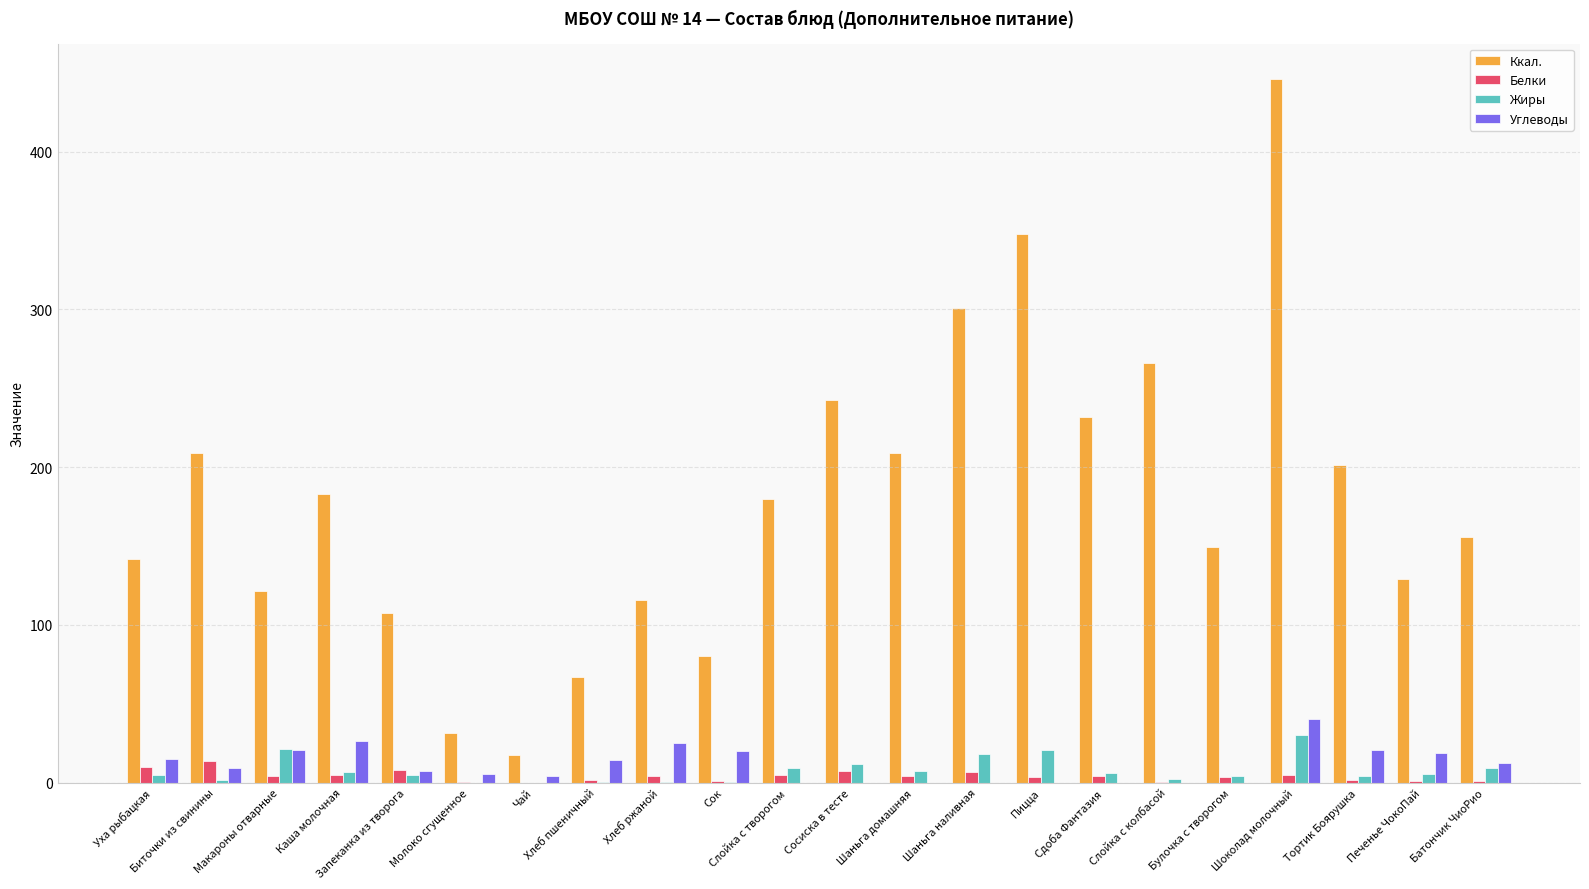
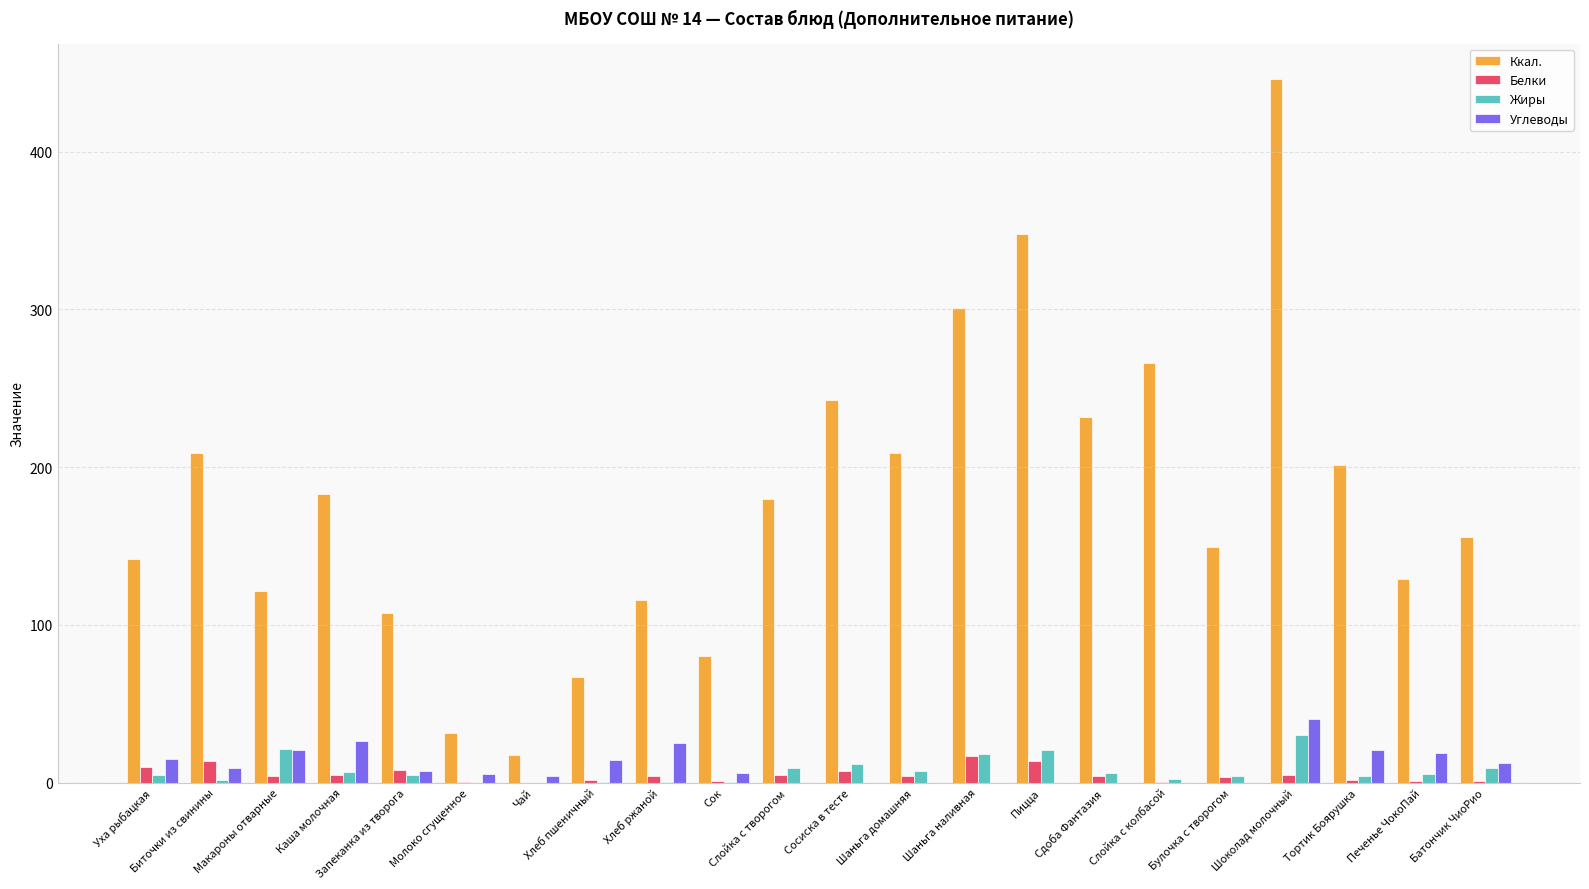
Углеводы, Сок: 20 -> 6
Белки, Шаньга наливная: 7 -> 17
Белки, Пицца: 3 -> 14
